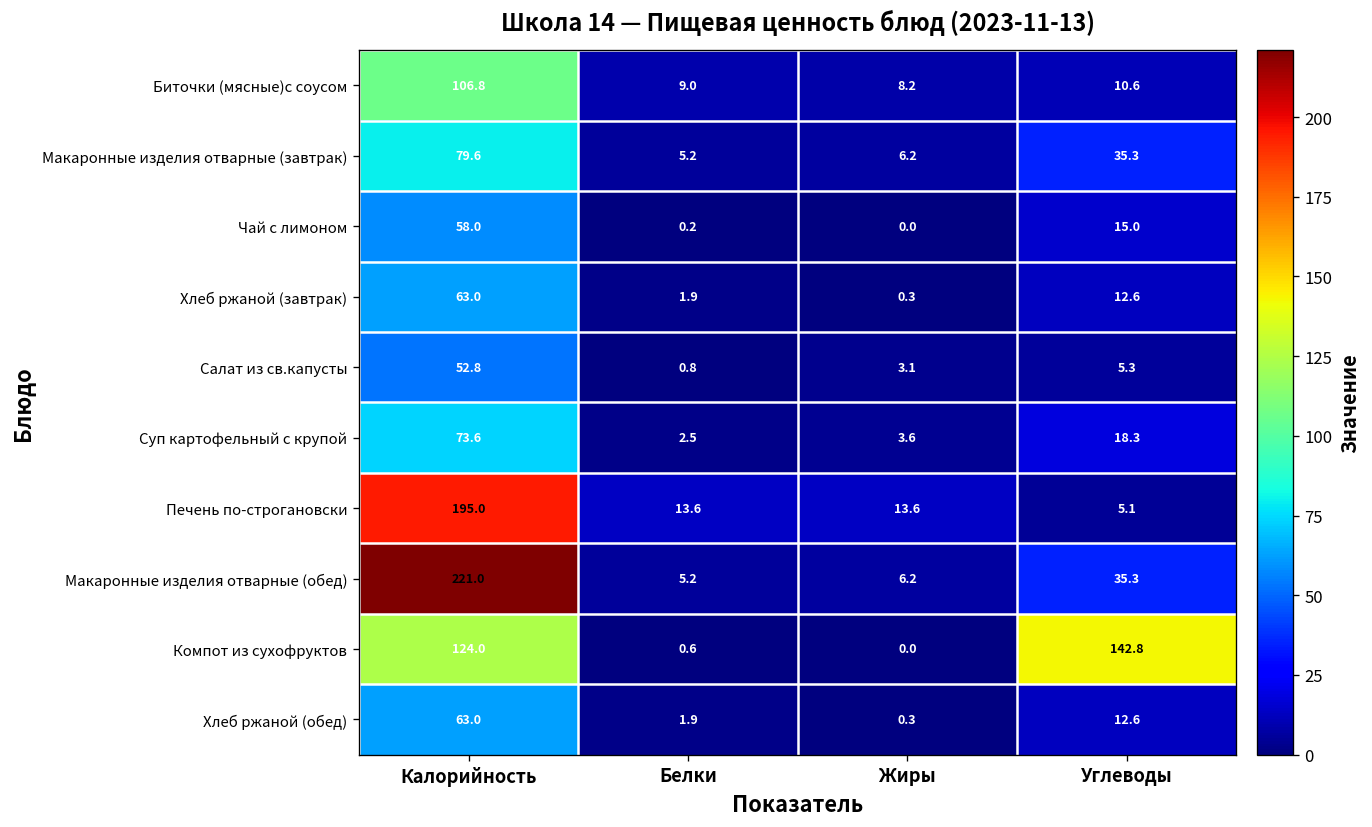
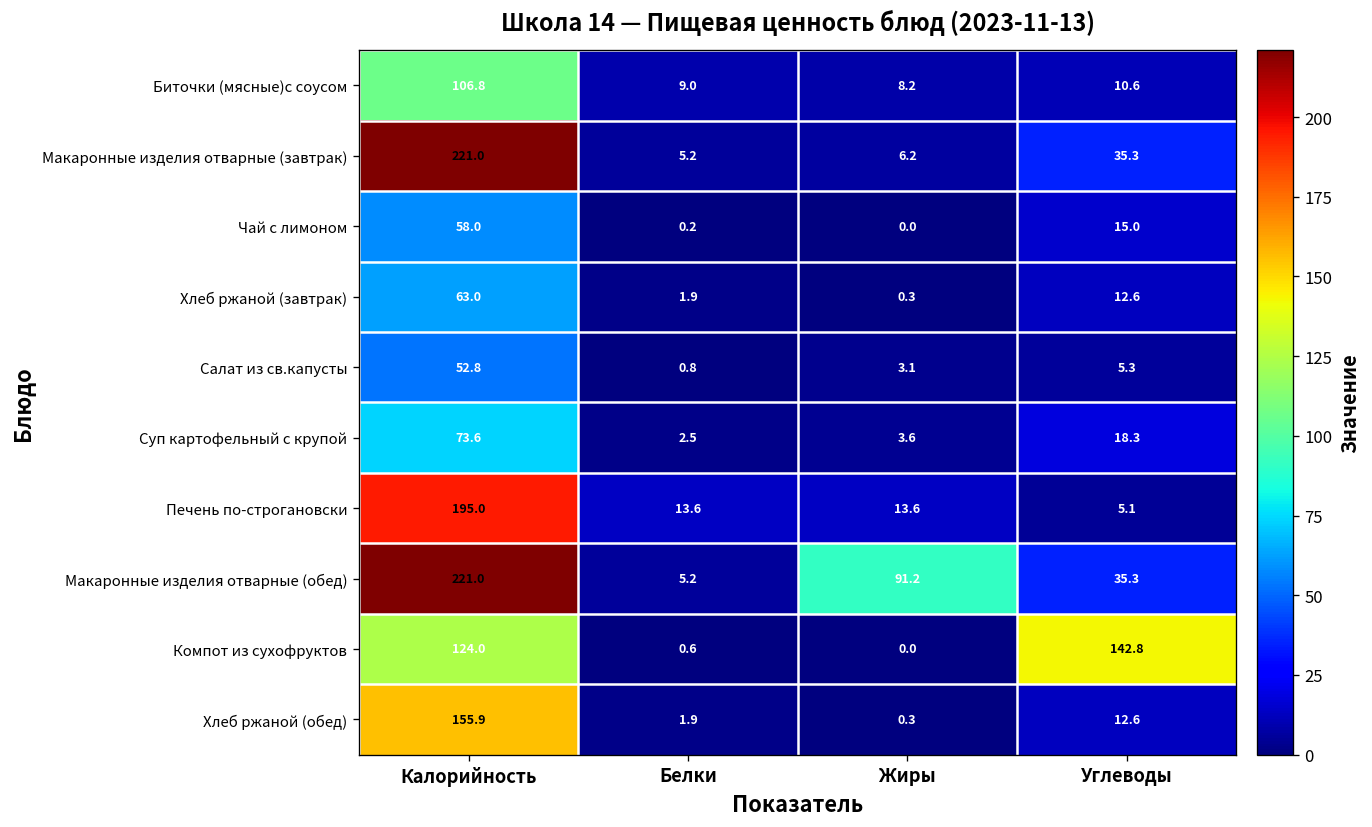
Макаронные изделия отварные (завтрак), Калорийность: 79.6 -> 221.0
Макаронные изделия отварные (обед), Жиры: 6.2 -> 91.2
Хлеб ржаной (обед), Калорийность: 63.0 -> 155.9
